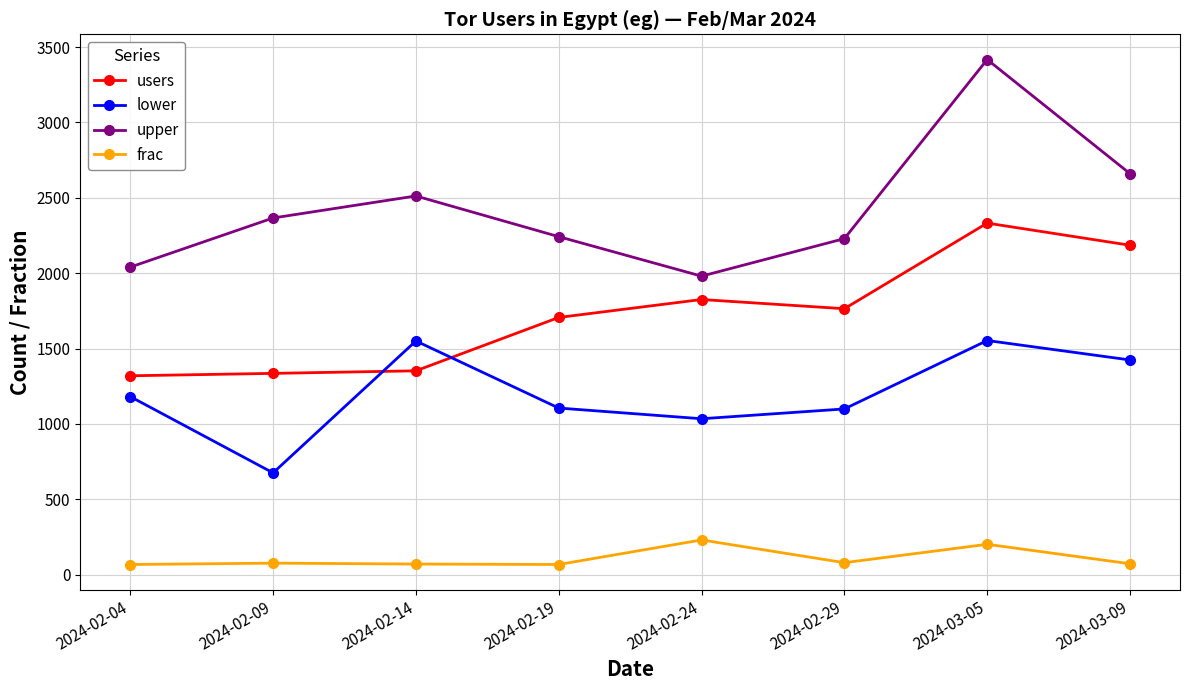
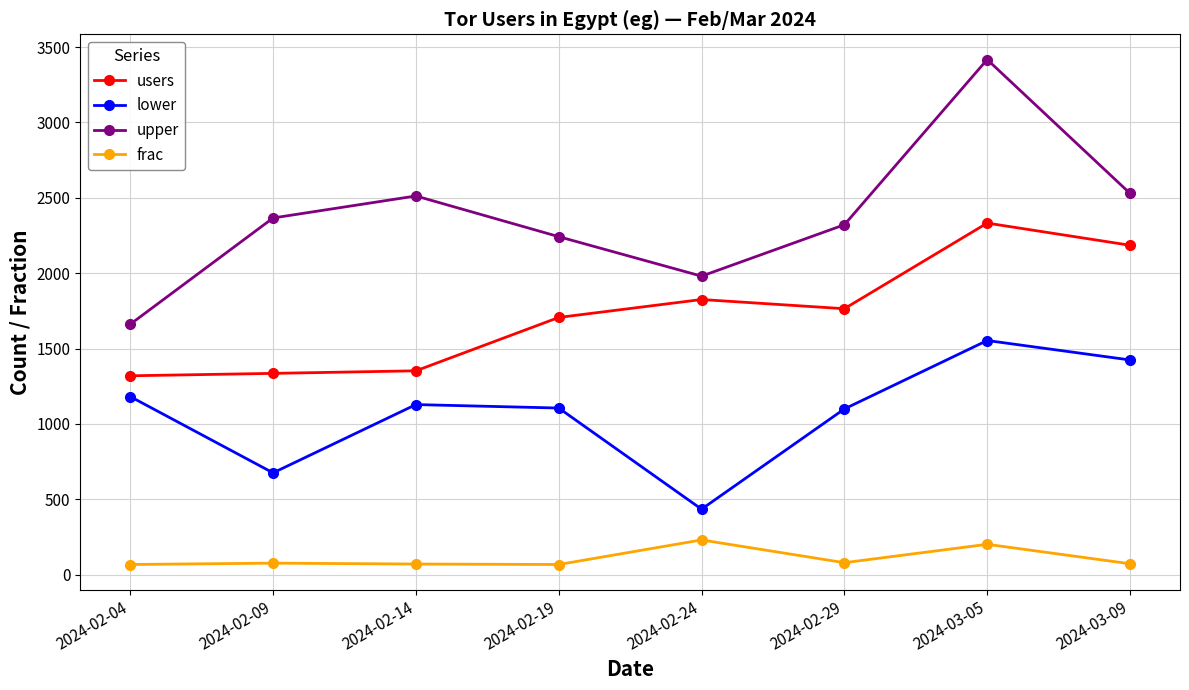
upper, 2024-02-04: 2040 -> 1660
lower, 2024-02-14: 1550 -> 1130
lower, 2024-02-24: 1030 -> 430
upper, 2024-02-29: 2230 -> 2320
upper, 2024-03-09: 2660 -> 2530
